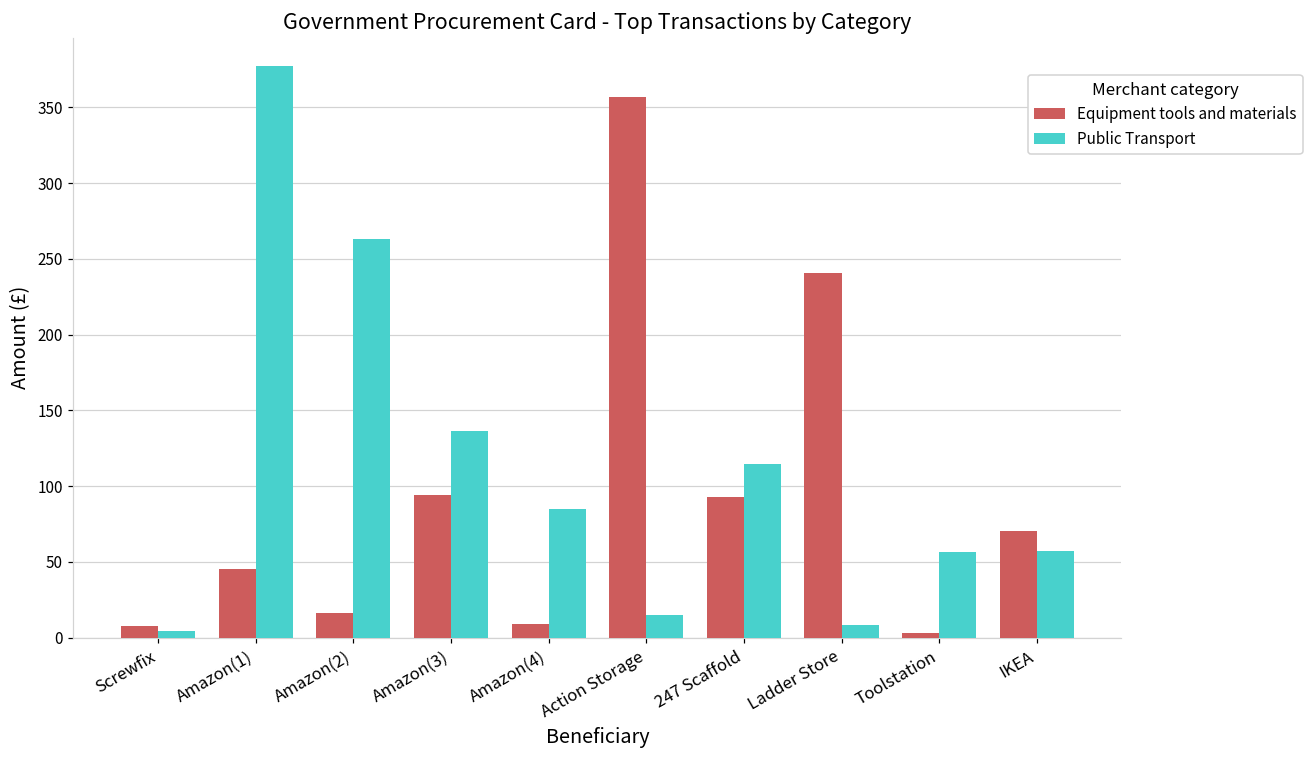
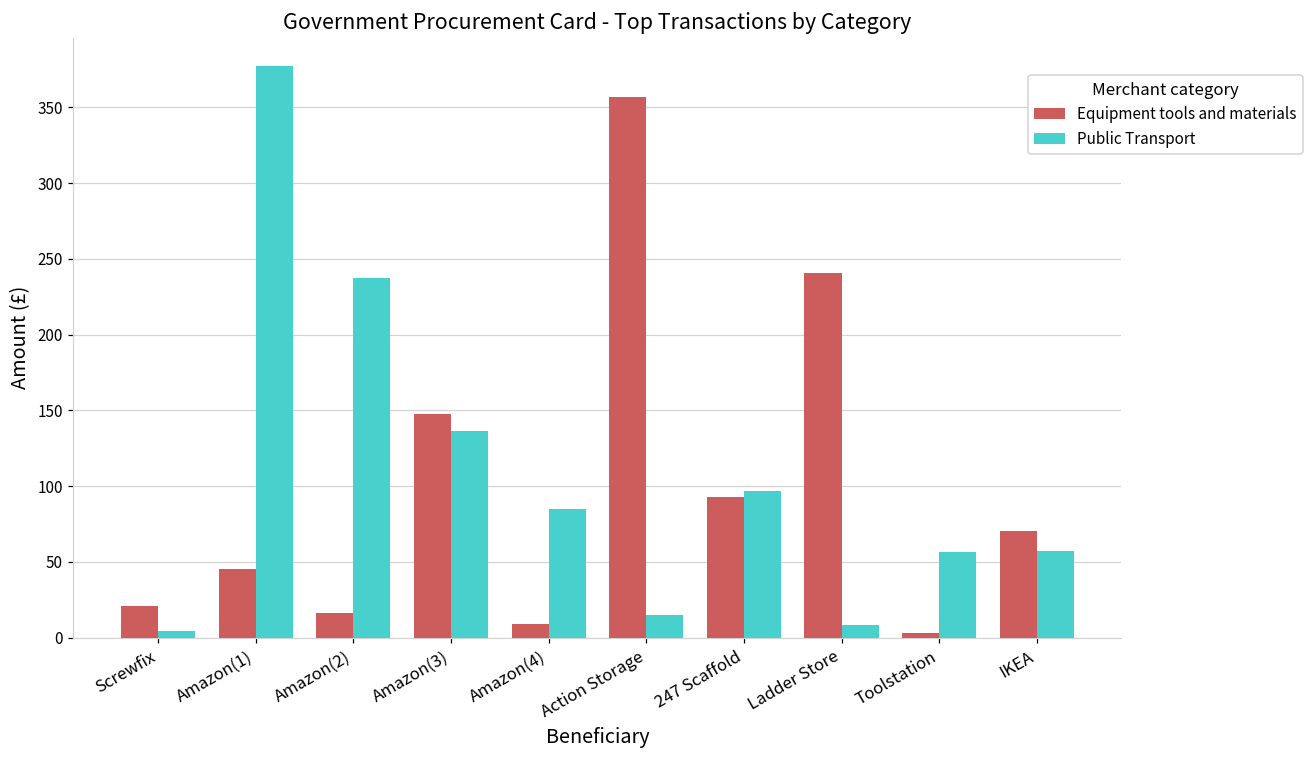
Equipment tools and materials, Screwfix: 8 -> 21
Public Transport, Amazon(2): 263 -> 237
Equipment tools and materials, Amazon(3): 94 -> 148
Public Transport, 247 Scaffold: 114 -> 97
